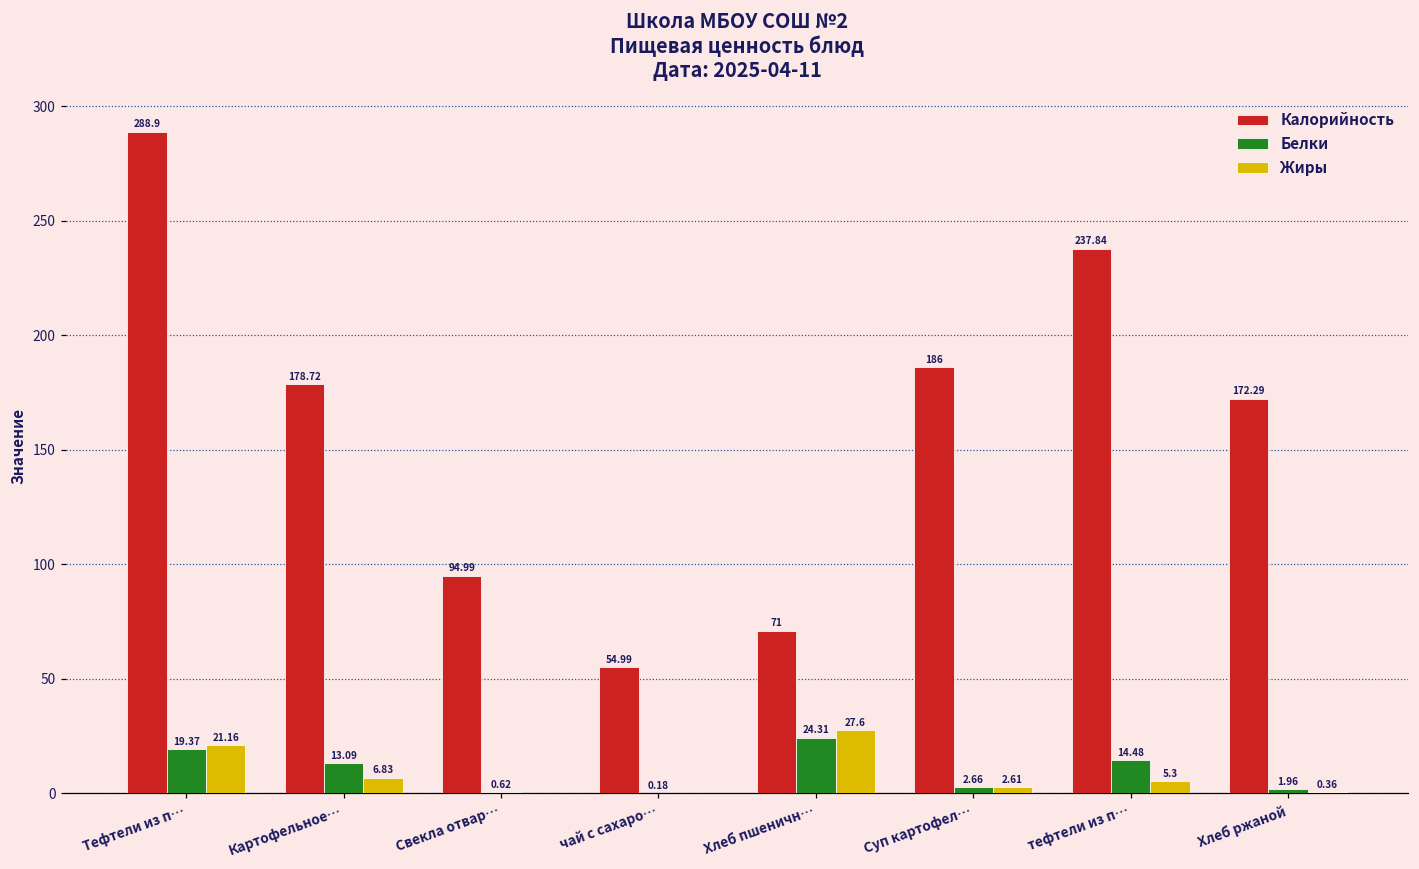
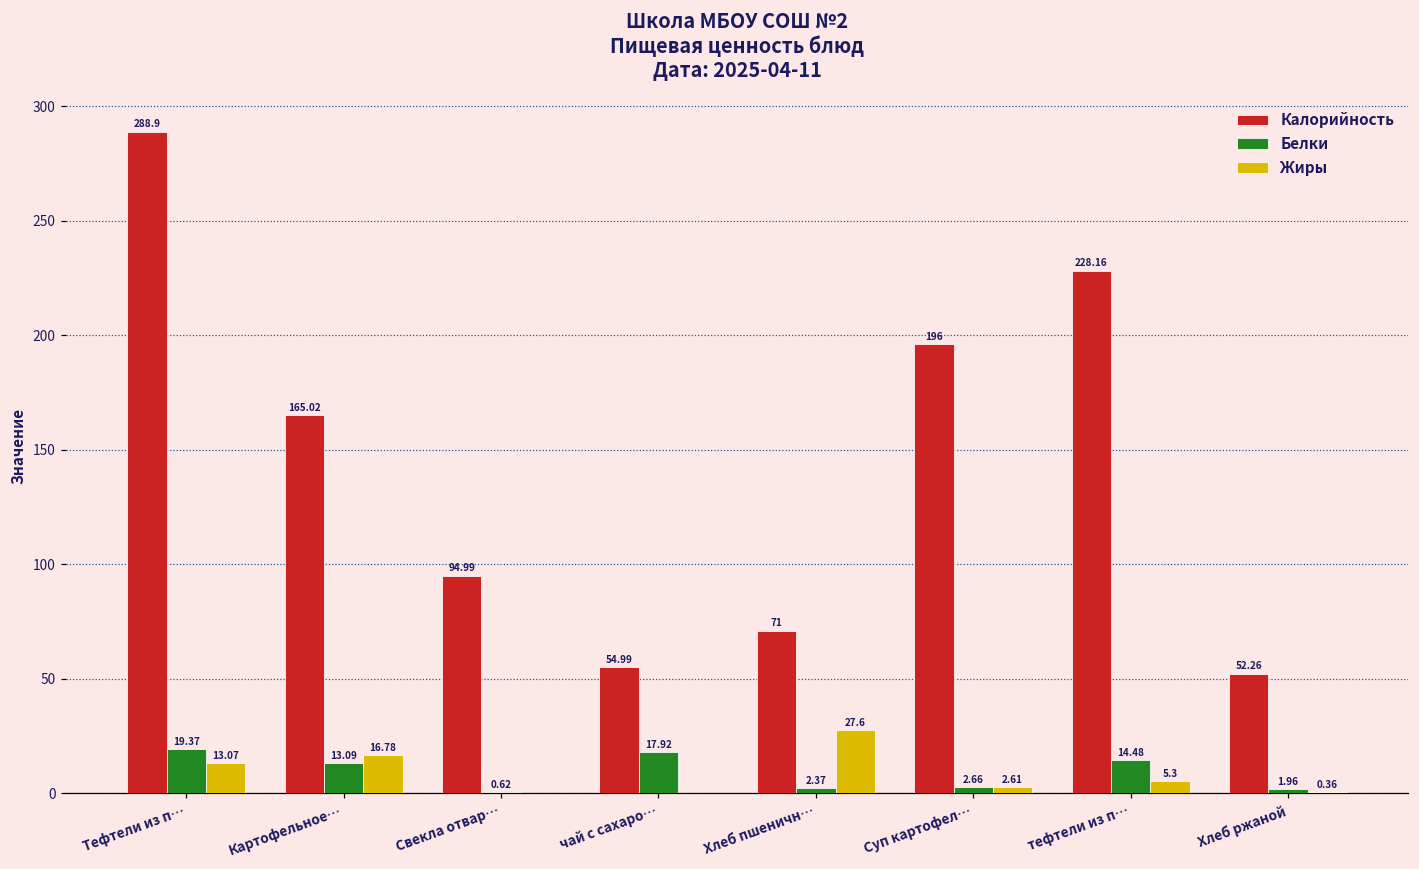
Жиры, Тефтели из п…: 21.16 -> 13.07
Калорийность, Картофельное…: 178.72 -> 165.02
Жиры, Картофельное…: 6.83 -> 16.78
Белки, чай с сахаро…: 0.18 -> 17.92
Белки, Хлеб пшеничн…: 24.31 -> 2.37
Калорийность, Суп картофел…: 186 -> 196
Калорийность, тефтели из п…: 237.84 -> 228.16
Калорийность, Хлеб ржаной: 172.29 -> 52.26
